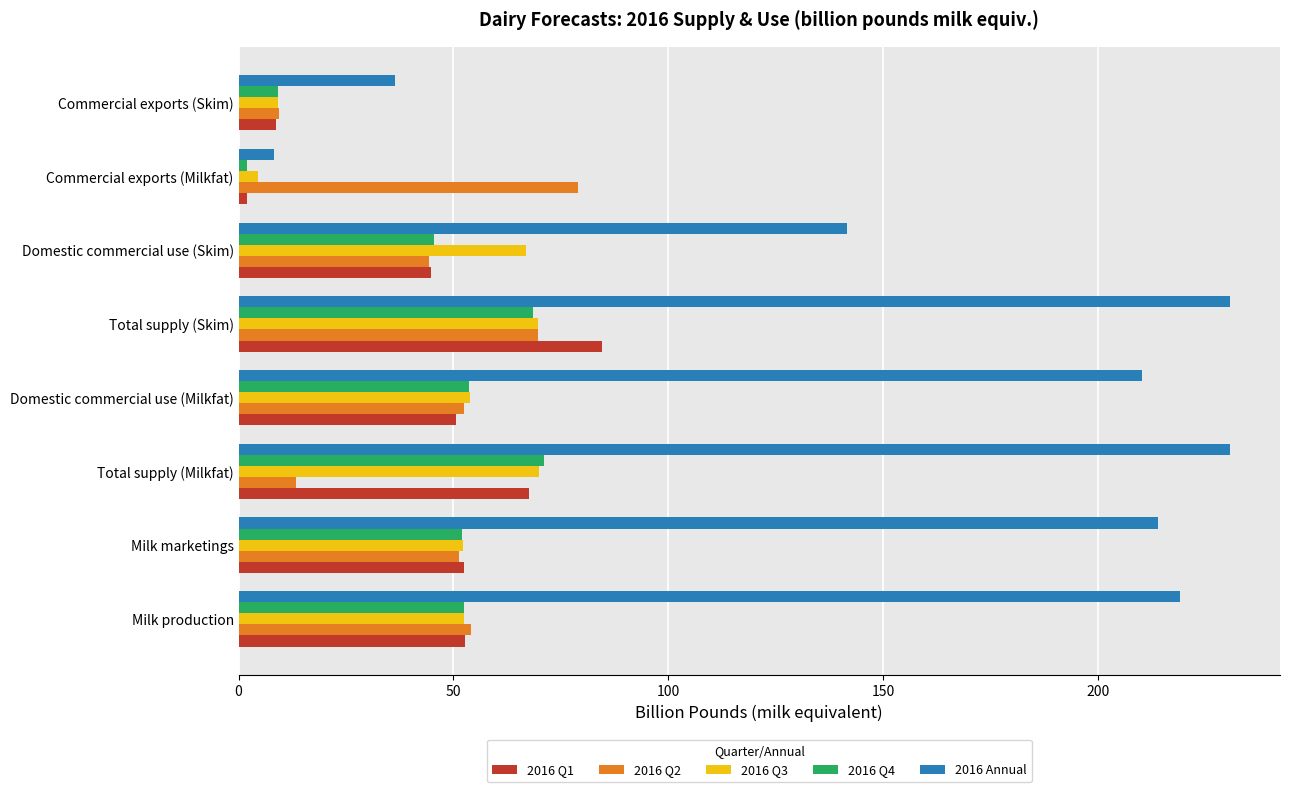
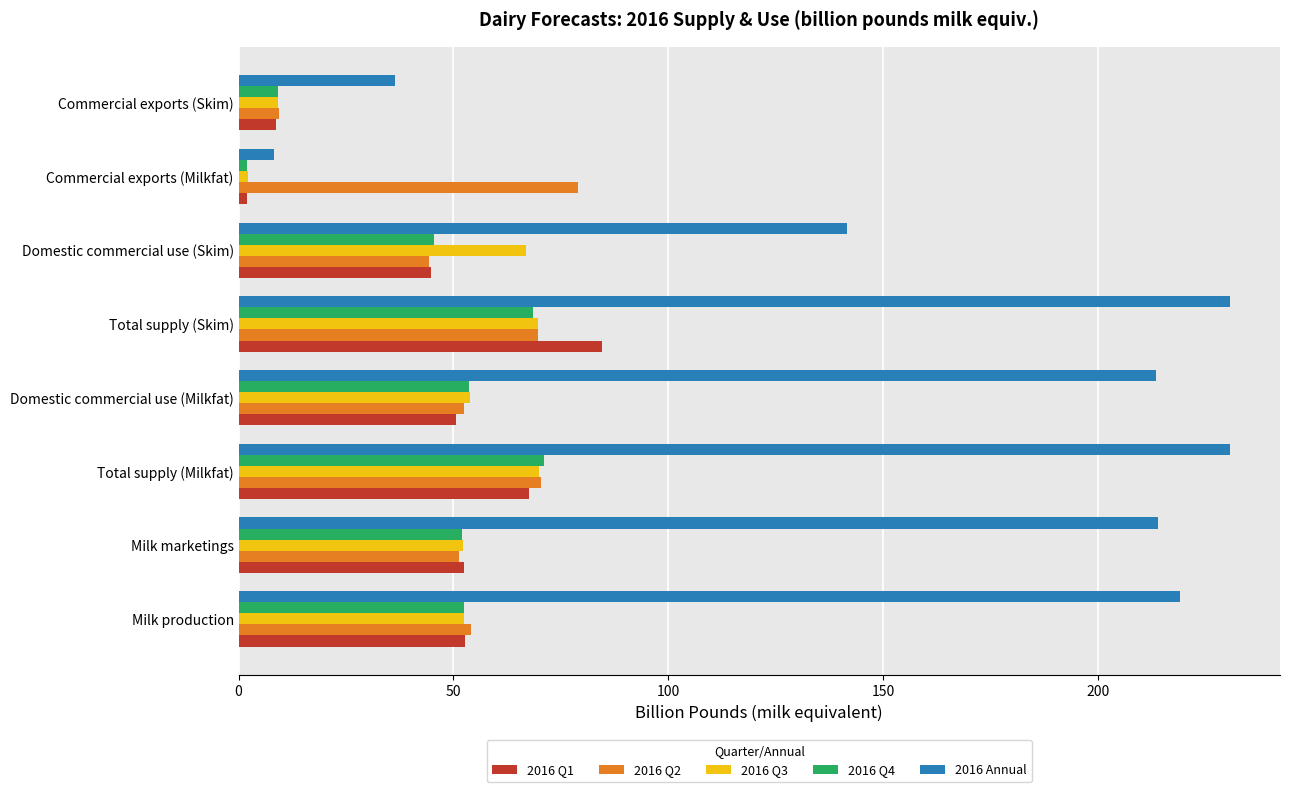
2016 Q3, Commercial exports (Milkfat): 5 -> 2
2016 Annual, Domestic commercial use (Milkfat): 210 -> 214
2016 Q2, Total supply (Milkfat): 13 -> 71
